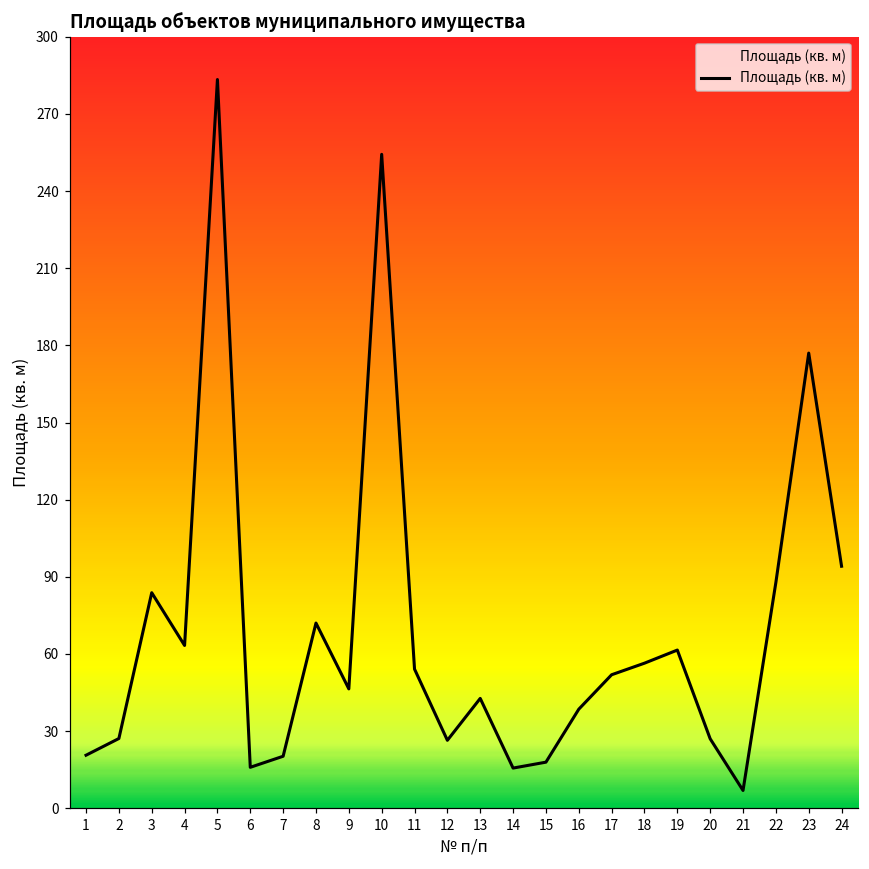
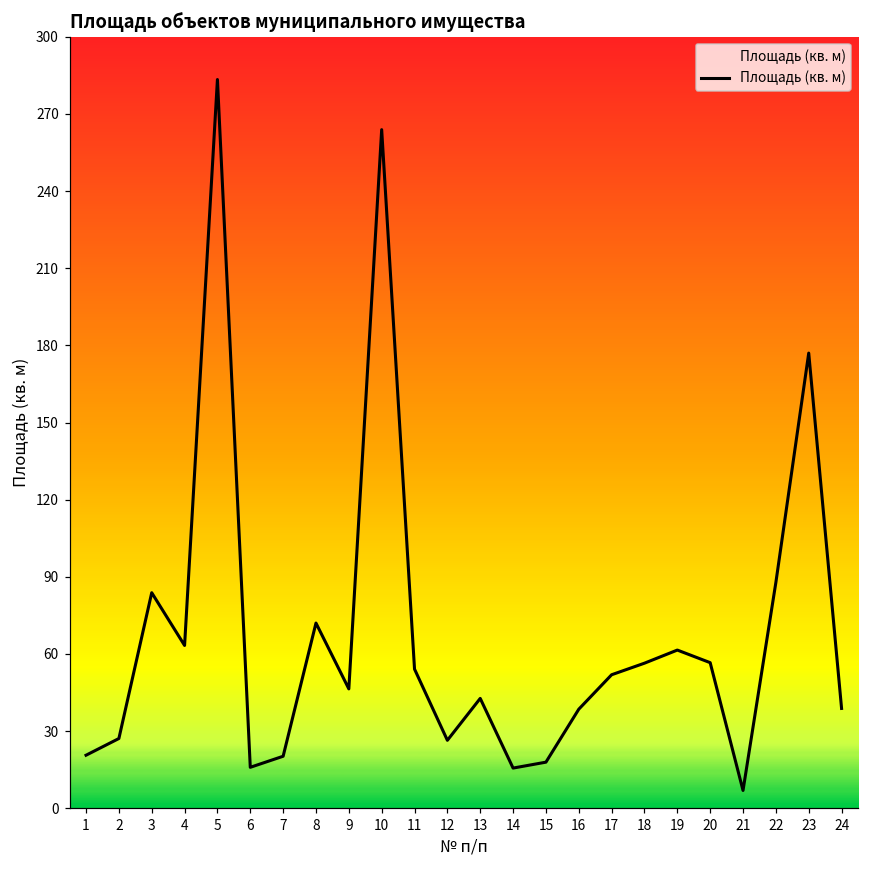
10: 254 -> 264
20: 27 -> 57
24: 94 -> 39
